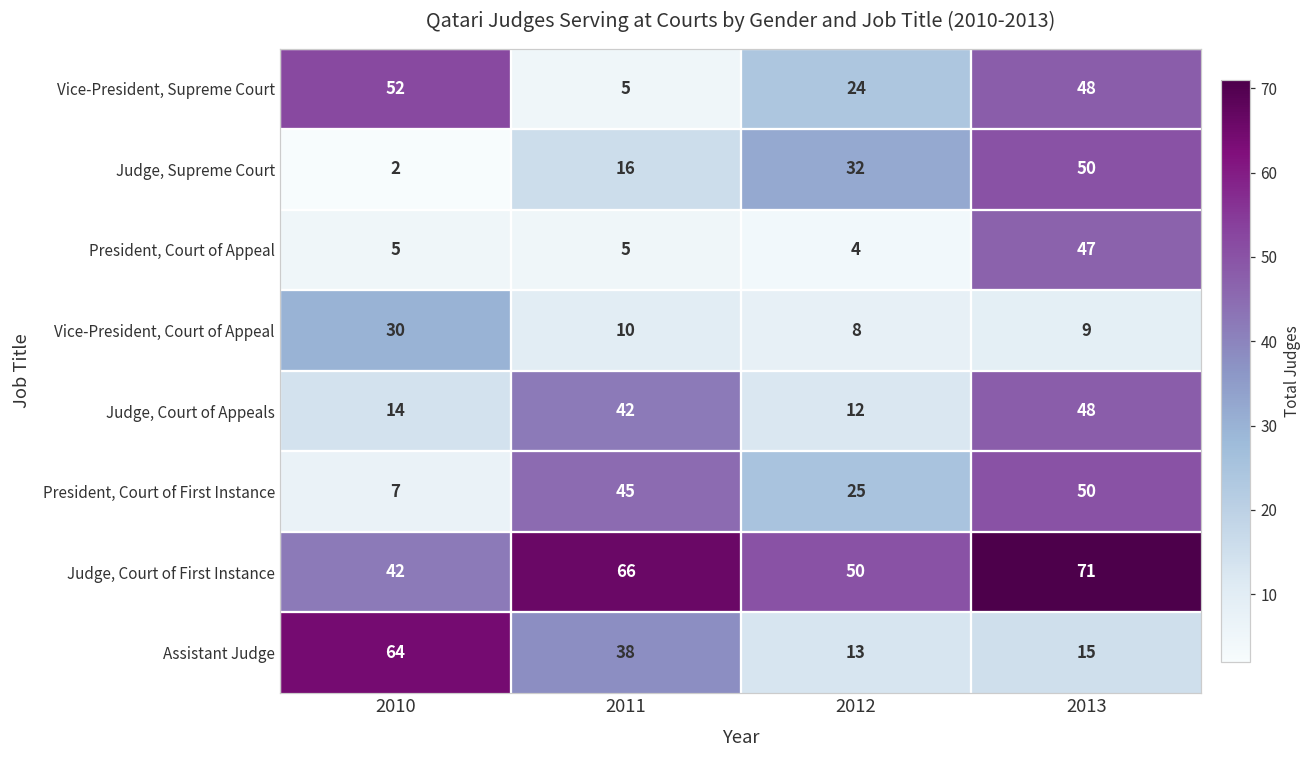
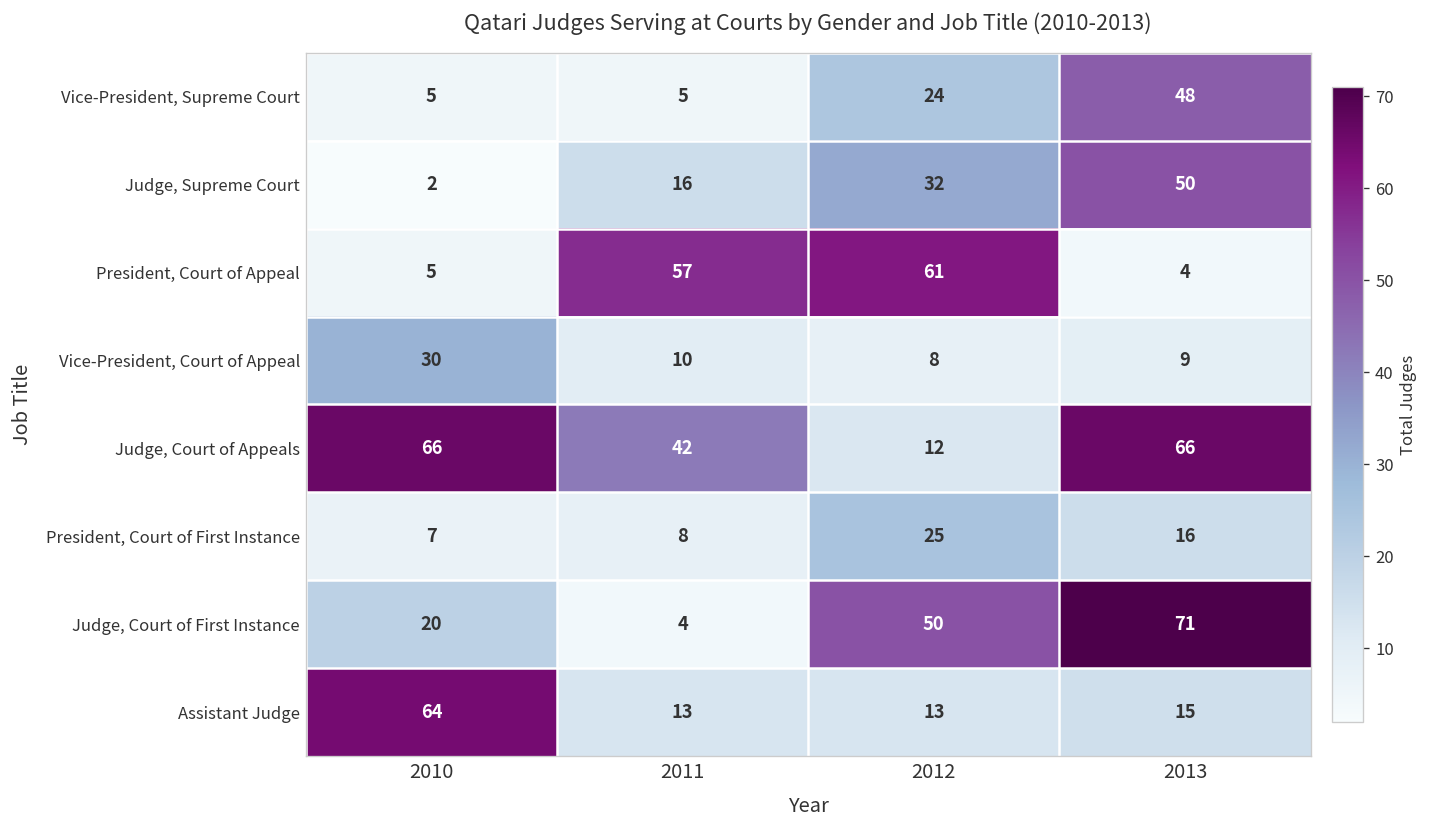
Vice-President, Supreme Court, 2010: 52 -> 5
President, Court of Appeal, 2011: 5 -> 57
President, Court of Appeal, 2012: 4 -> 61
President, Court of Appeal, 2013: 47 -> 4
Judge, Court of Appeals, 2010: 14 -> 66
Judge, Court of Appeals, 2013: 48 -> 66
President, Court of First Instance, 2011: 45 -> 8
President, Court of First Instance, 2013: 50 -> 16
Judge, Court of First Instance, 2010: 42 -> 20
Judge, Court of First Instance, 2011: 66 -> 4
Assistant Judge, 2011: 38 -> 13
